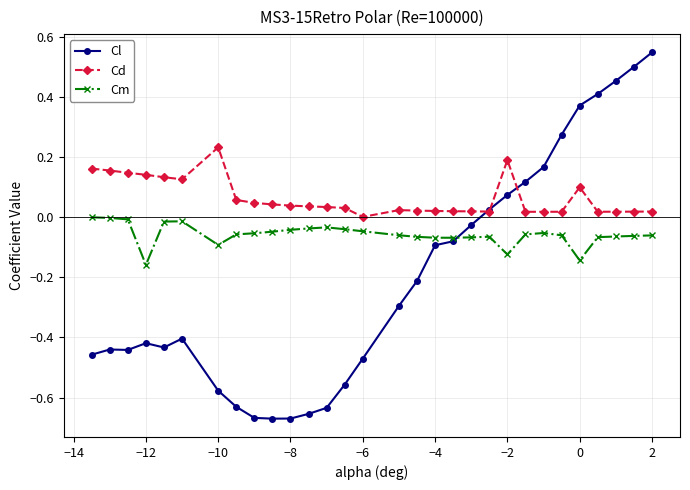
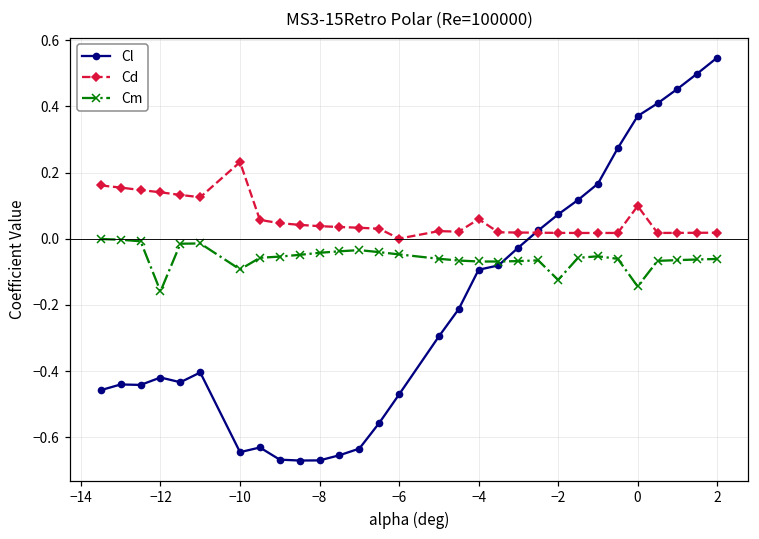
Cl, −10: -0.58 -> -0.65
Cd, −4: 0.02 -> 0.06
Cd, −2: 0.19 -> 0.02
